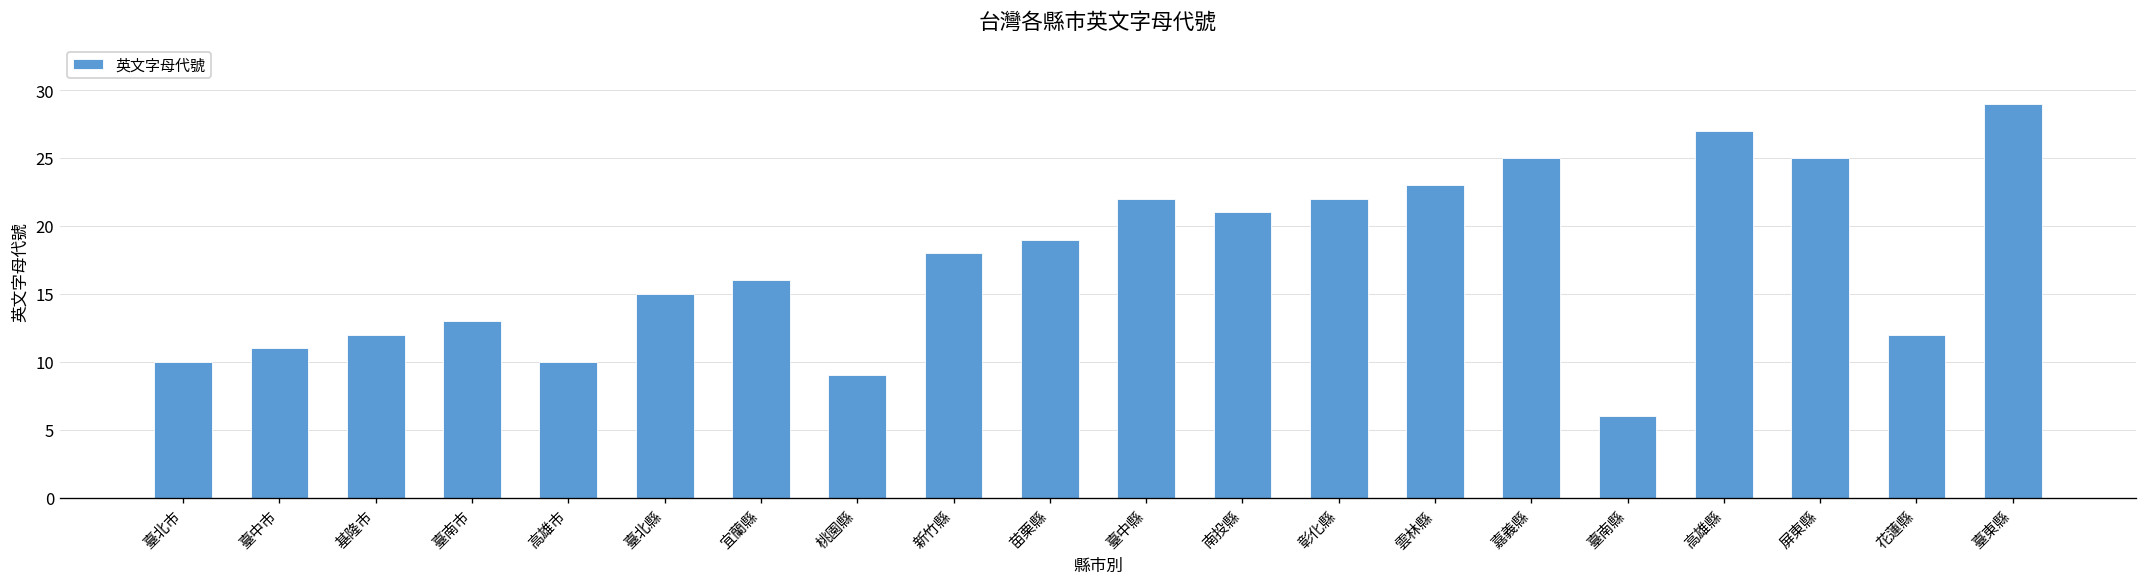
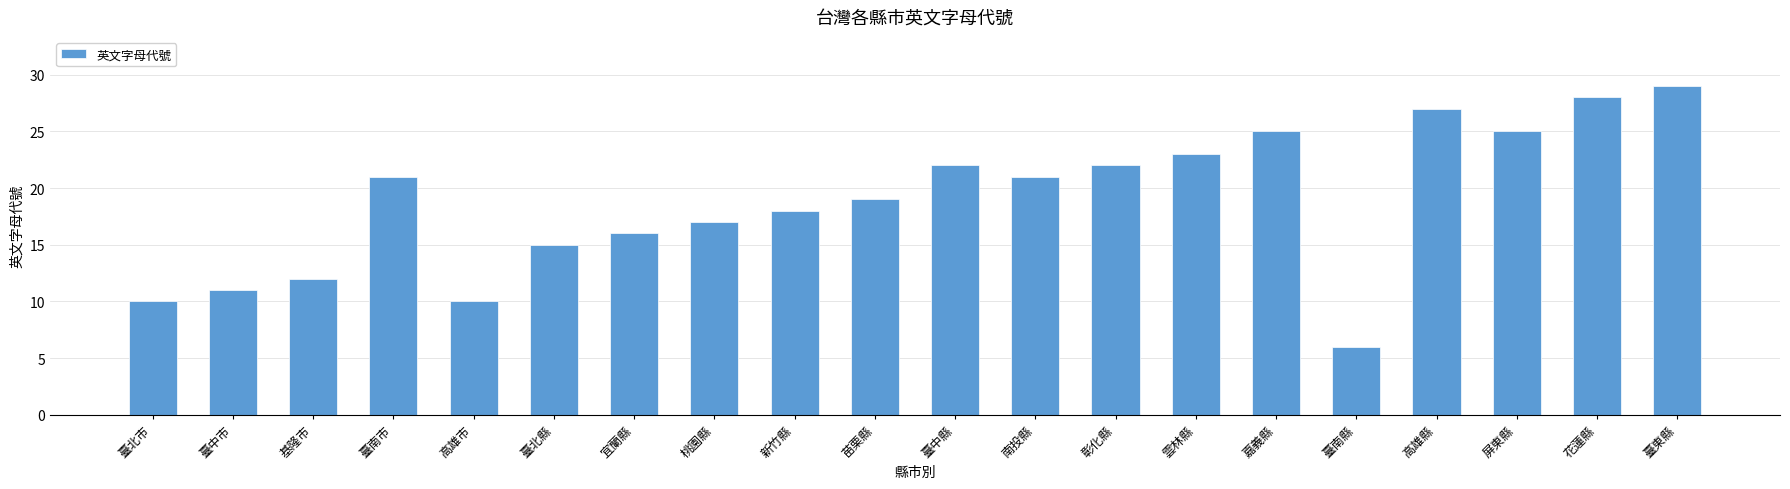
臺南市: 13 -> 21
桃園縣: 9 -> 17
花蓮縣: 12 -> 28
